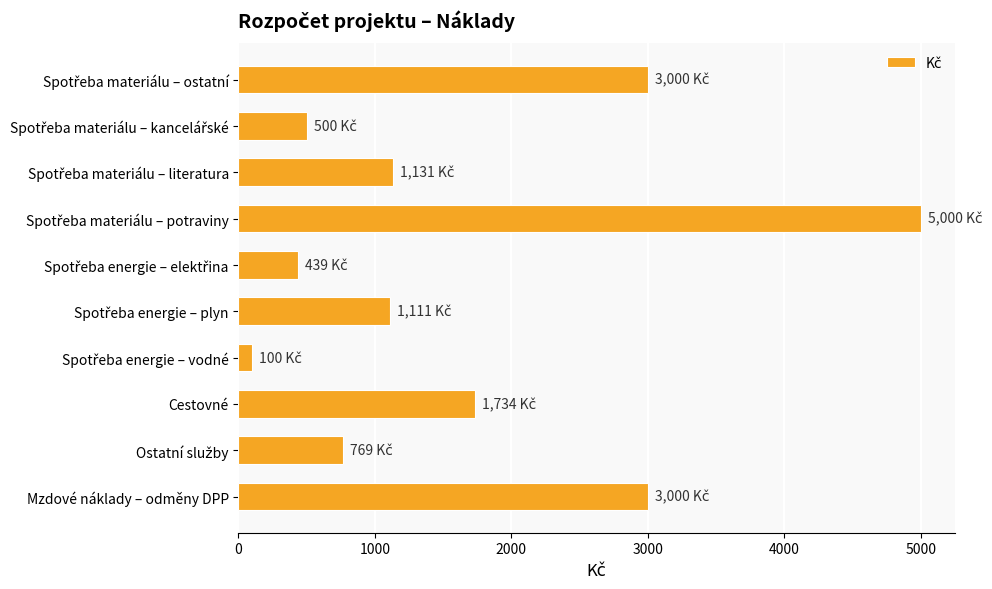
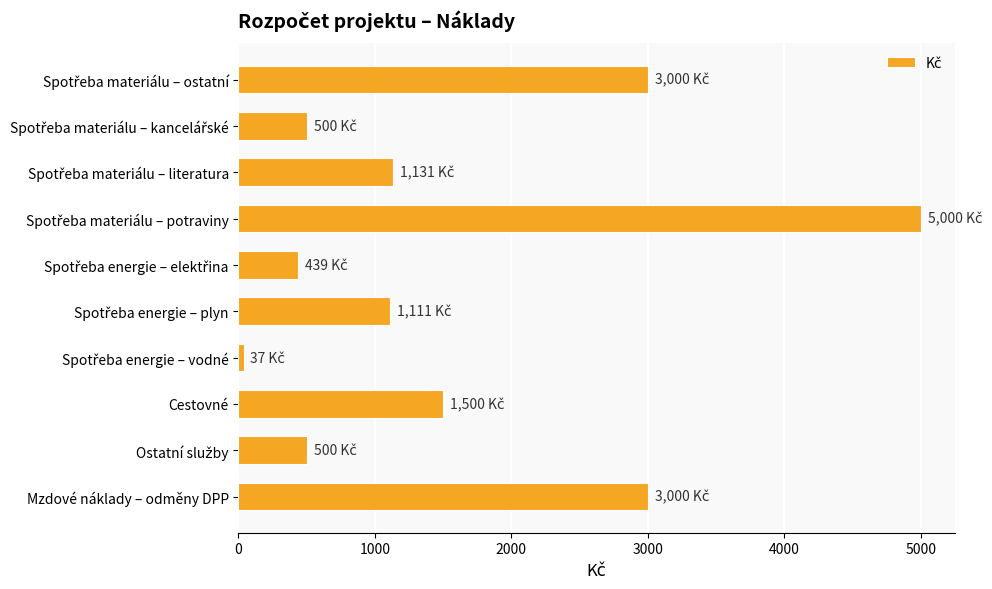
Spotřeba energie – vodné: 100 -> 37
Cestovné: 1,734 -> 1,500
Ostatní služby: 769 -> 500
